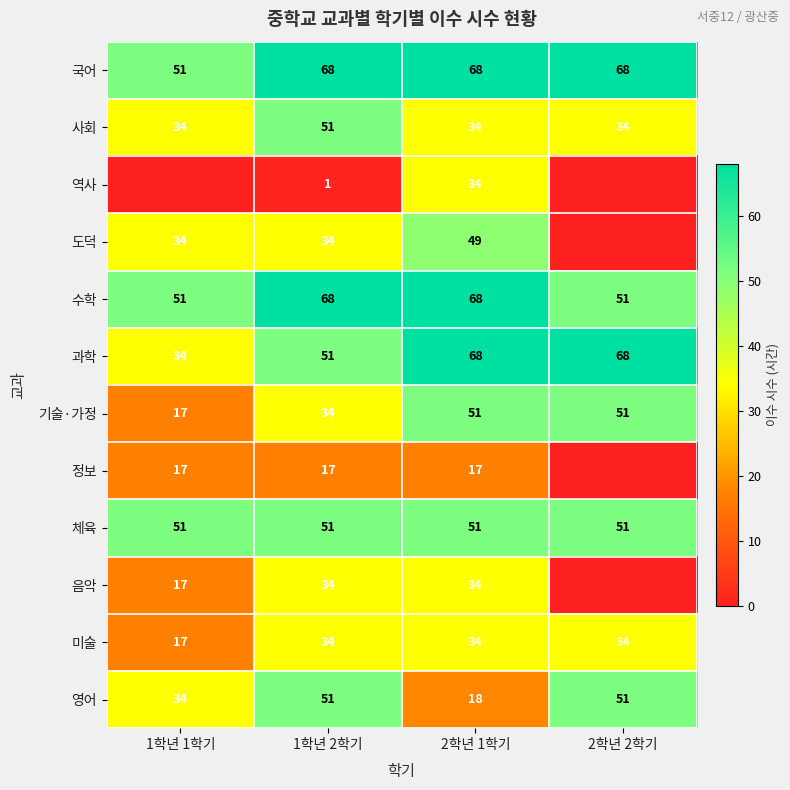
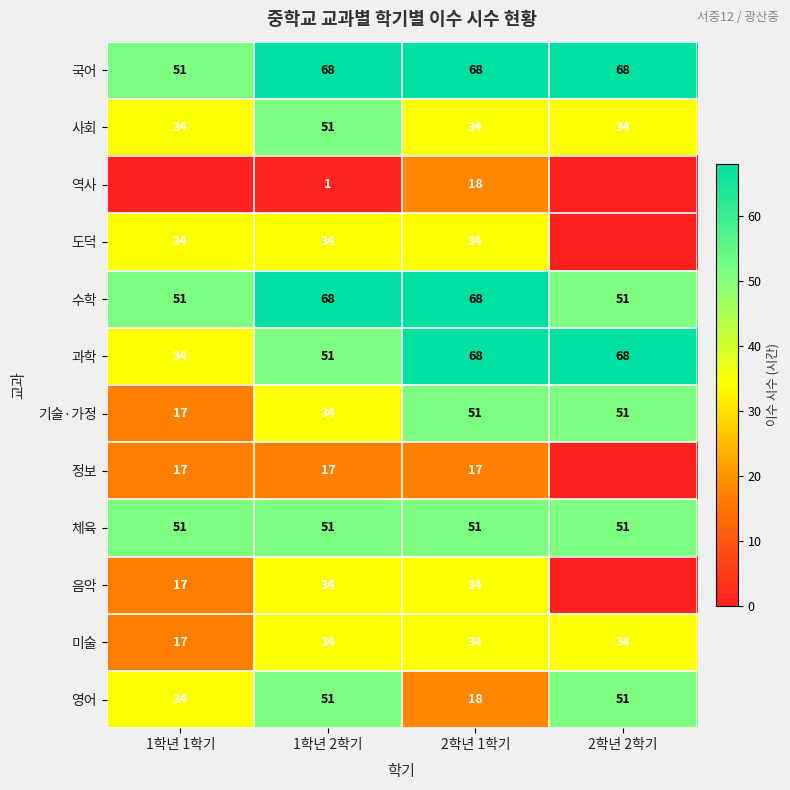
역사, 2학년 1학기: 34 -> 18
도덕, 2학년 1학기: 49 -> 34
